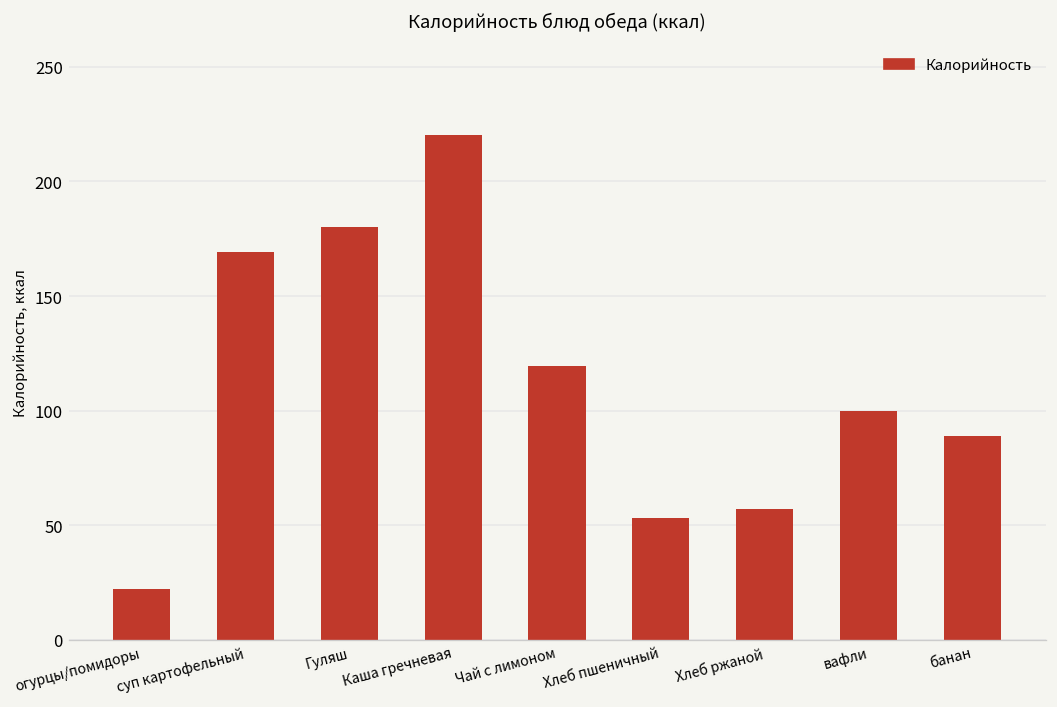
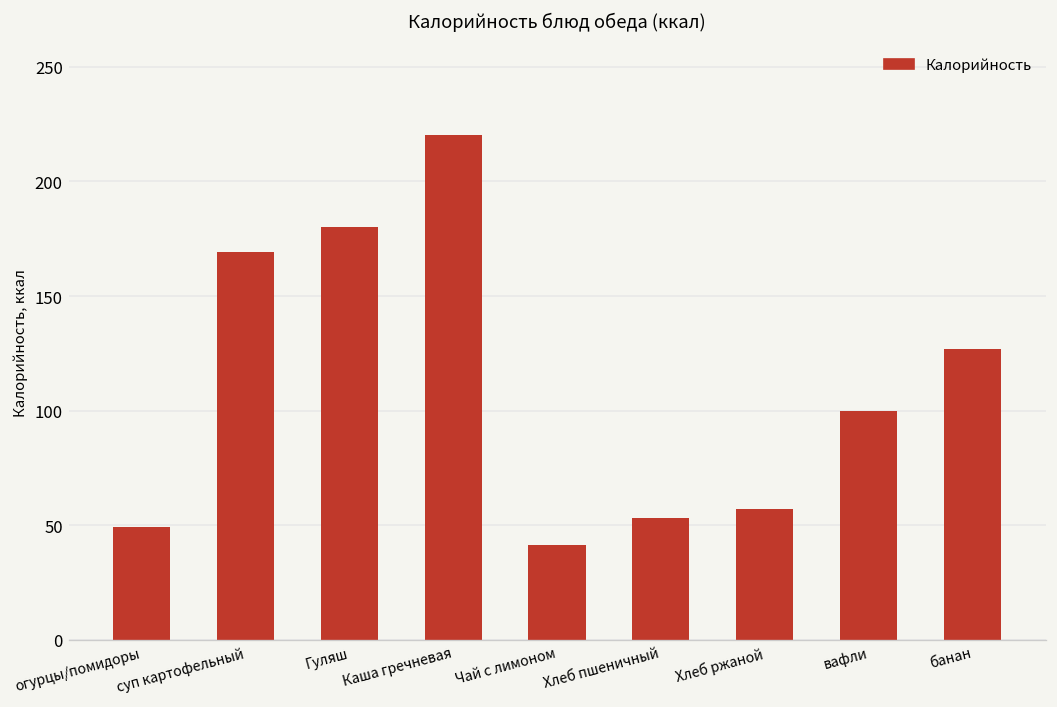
огурцы/помидоры: 22 -> 49
Чай с лимоном: 119 -> 42
банан: 89 -> 127
